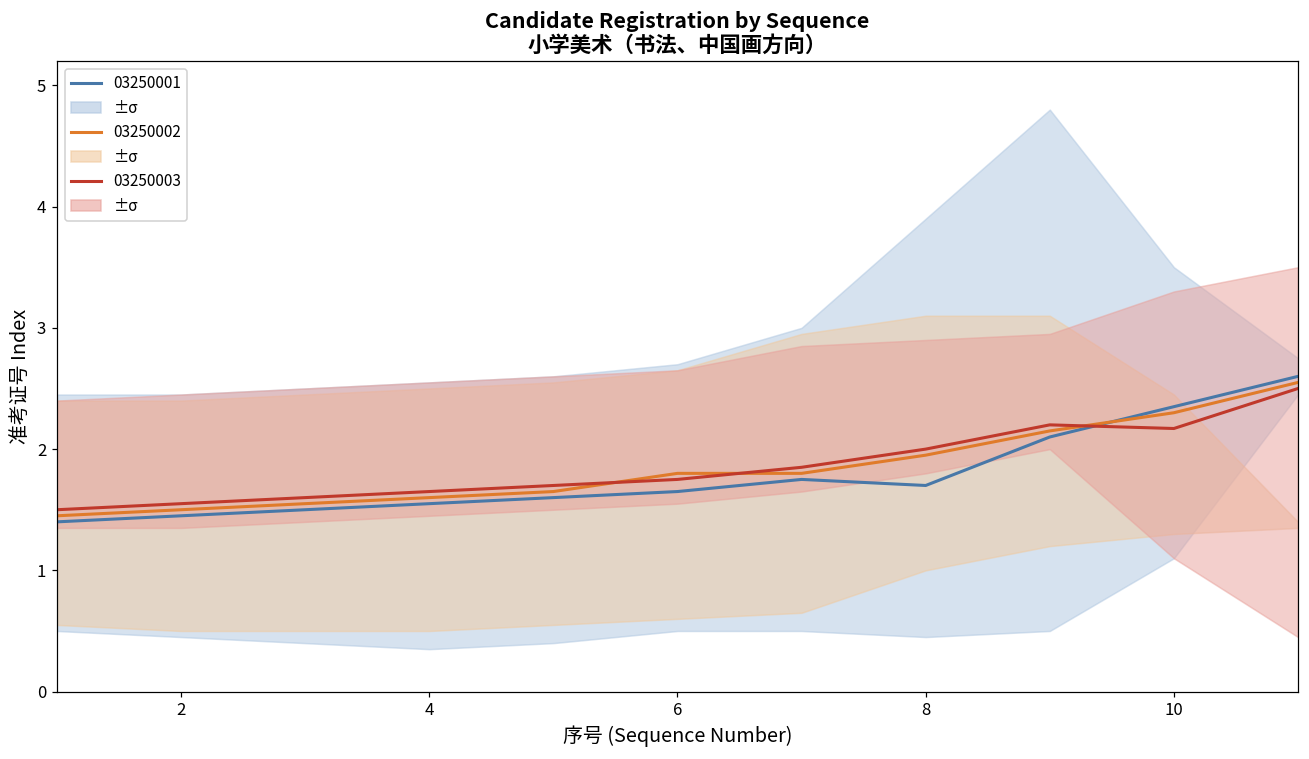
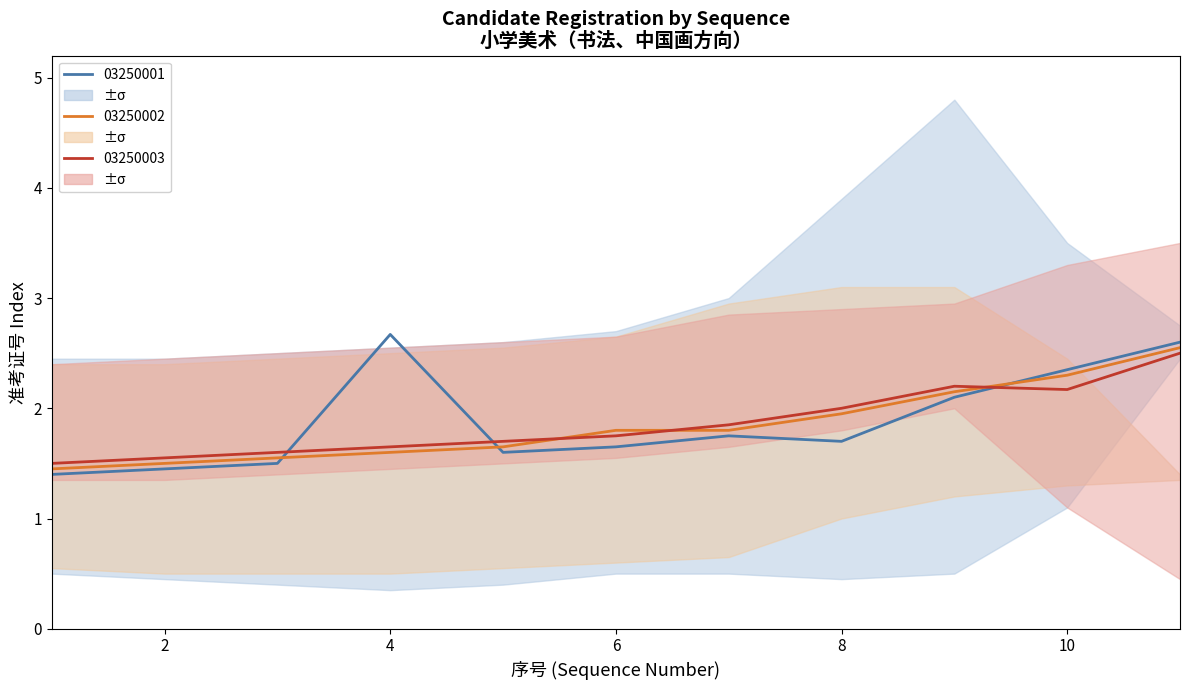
03250001, 4: 1.55 -> 2.67
